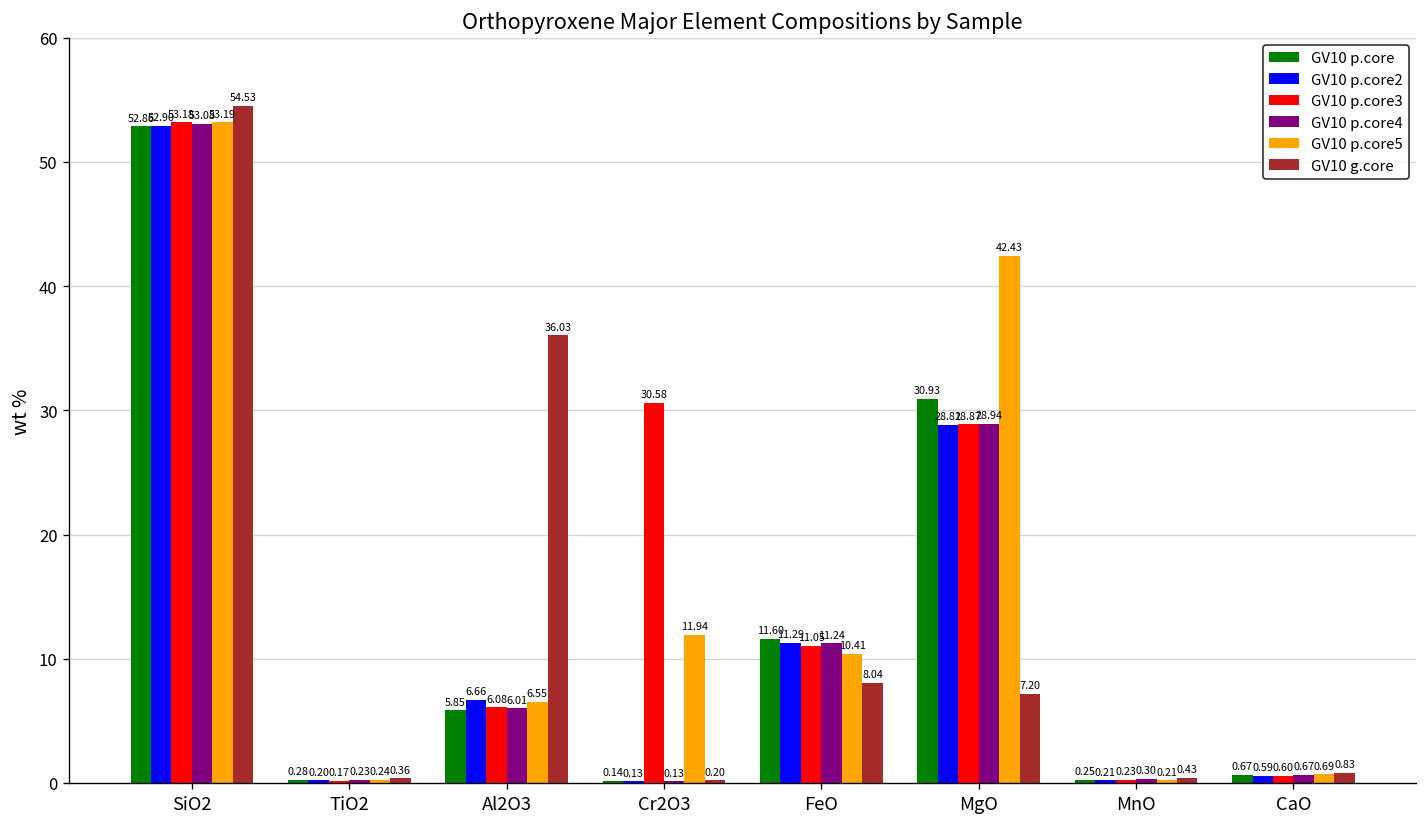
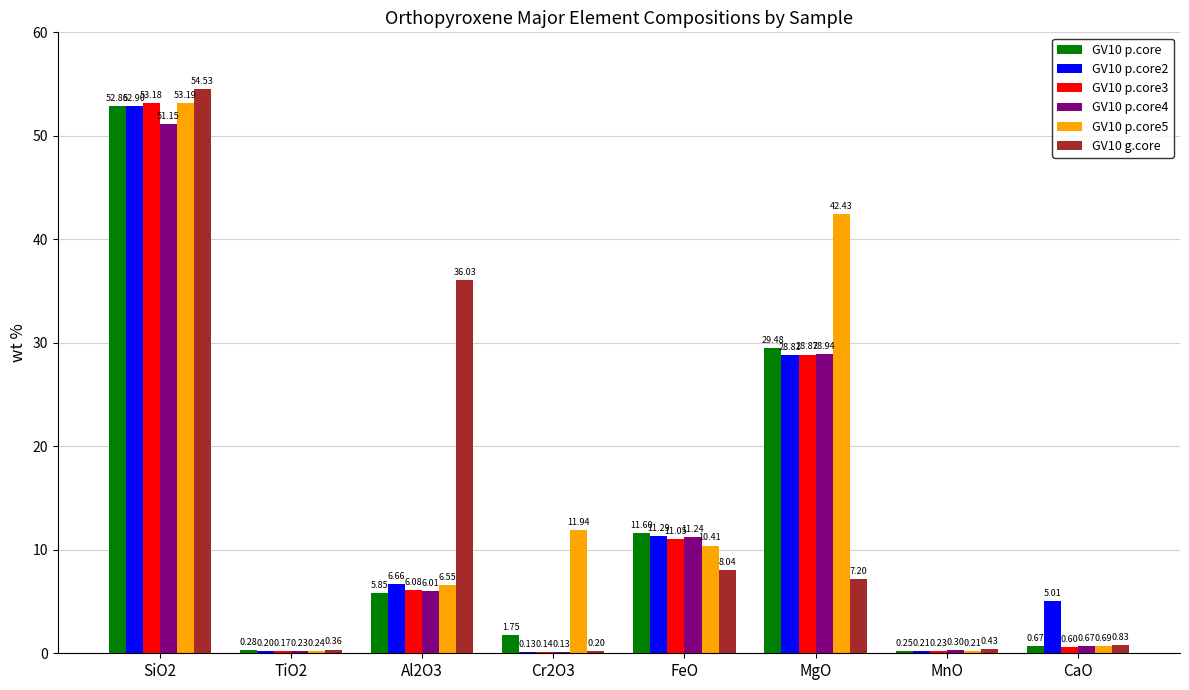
GV10 p.core4, SiO2: 53.08 -> 51.15
GV10 p.core, Cr2O3: 0.14 -> 1.75
GV10 p.core3, Cr2O3: 30.58 -> 0.14
GV10 p.core, MgO: 30.93 -> 29.48
GV10 p.core2, CaO: 0.59 -> 5.01
